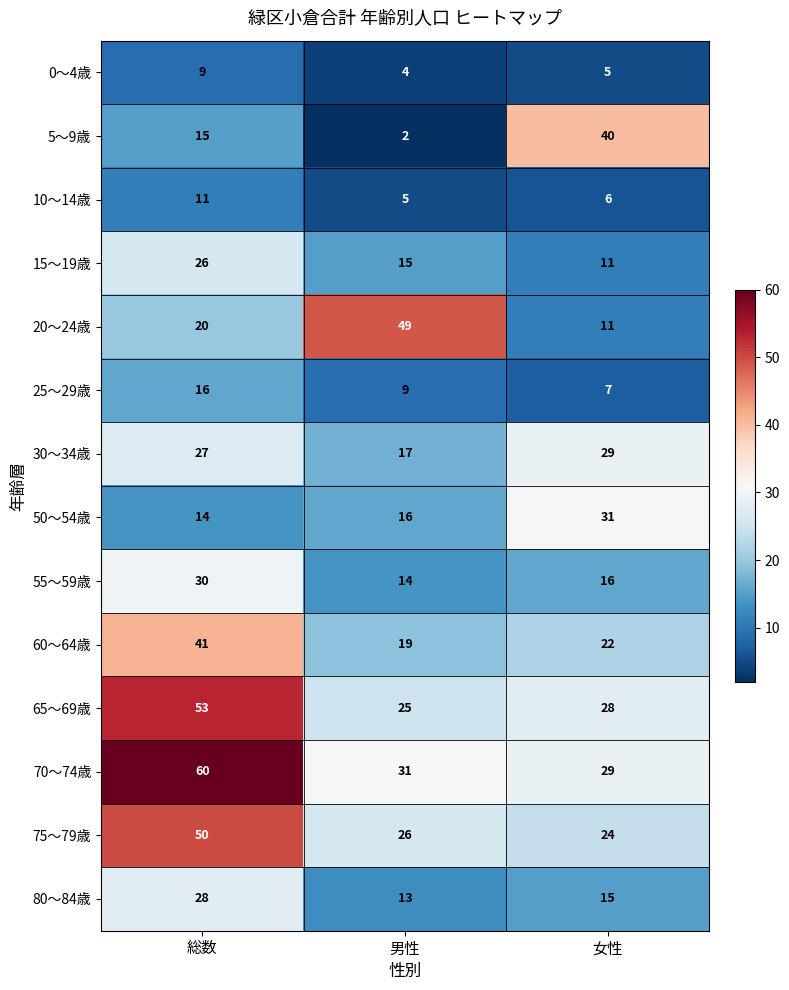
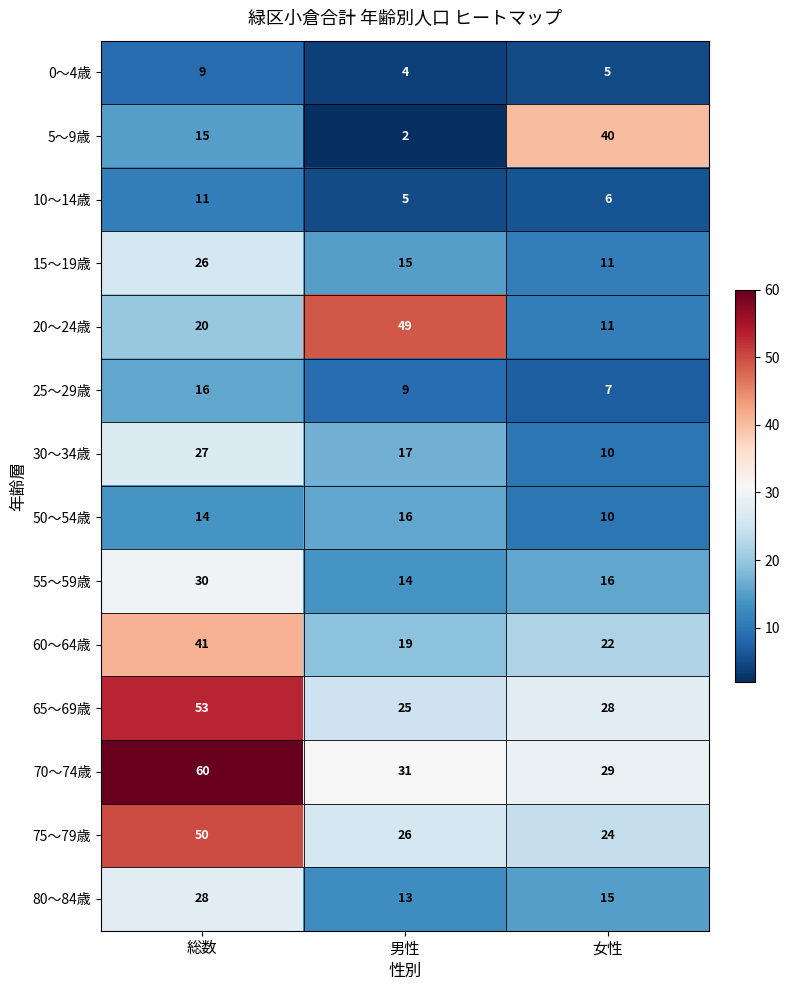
30～34歳, 女性: 29 -> 10
50～54歳, 女性: 31 -> 10
